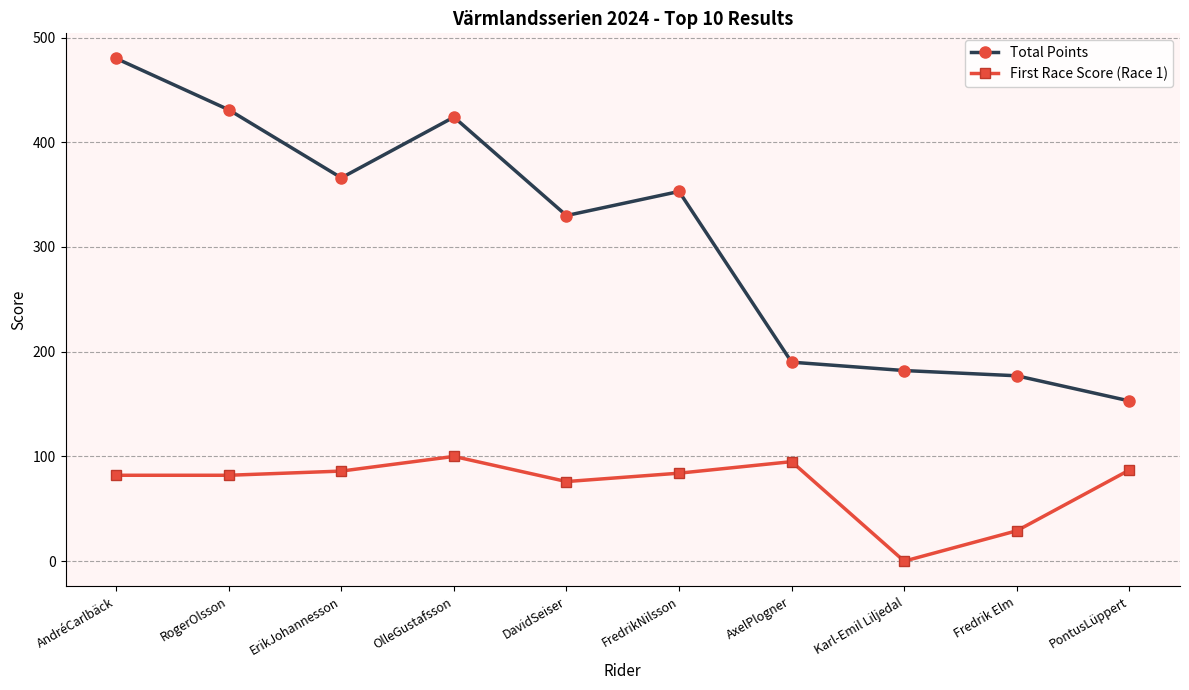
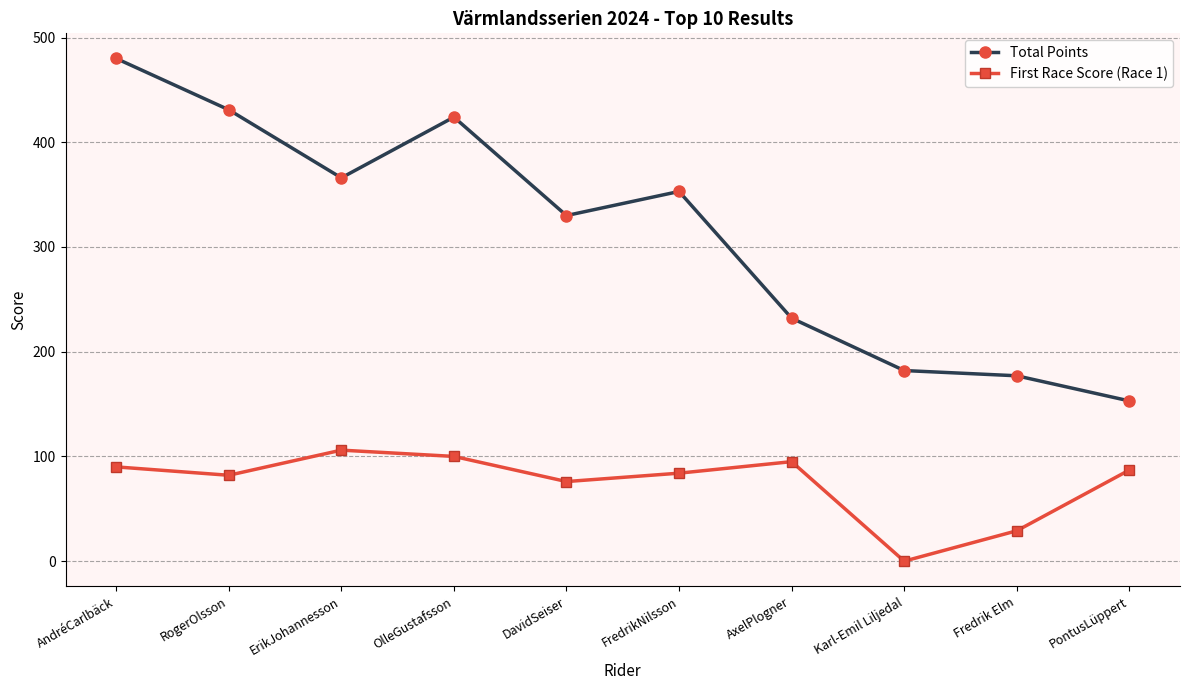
First Race Score (Race 1), AndréCarlbäck: 82 -> 90
First Race Score (Race 1), ErikJohannesson: 86 -> 106
Total Points, AxelPlogner: 190 -> 232
